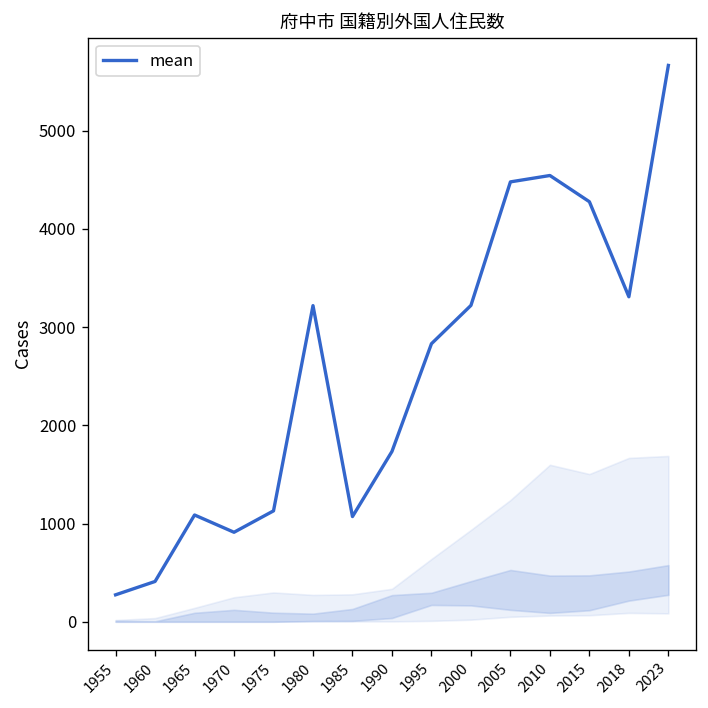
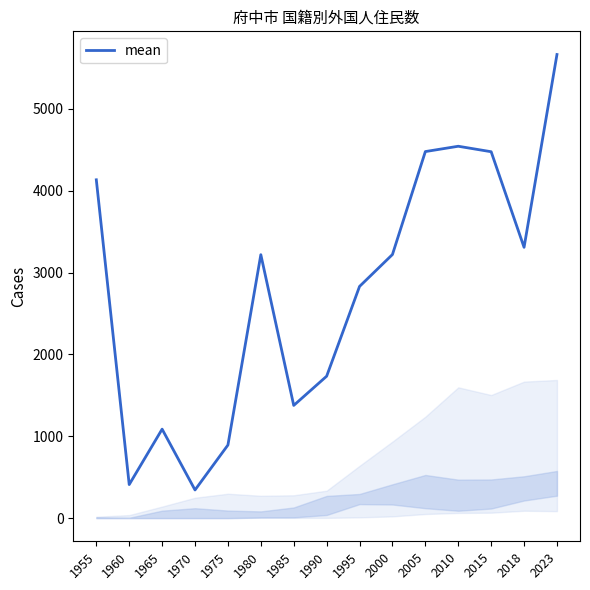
mean, 1955: 300 -> 4100
mean, 1970: 900 -> 300
mean, 1975: 1100 -> 900
mean, 1985: 1100 -> 1400
mean, 2015: 4300 -> 4500
